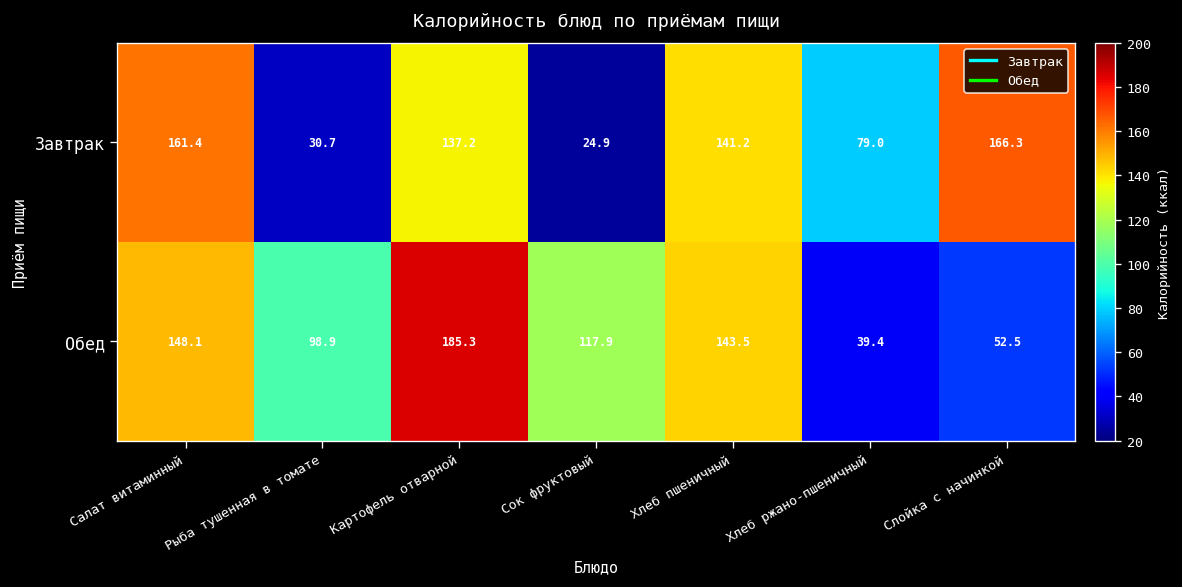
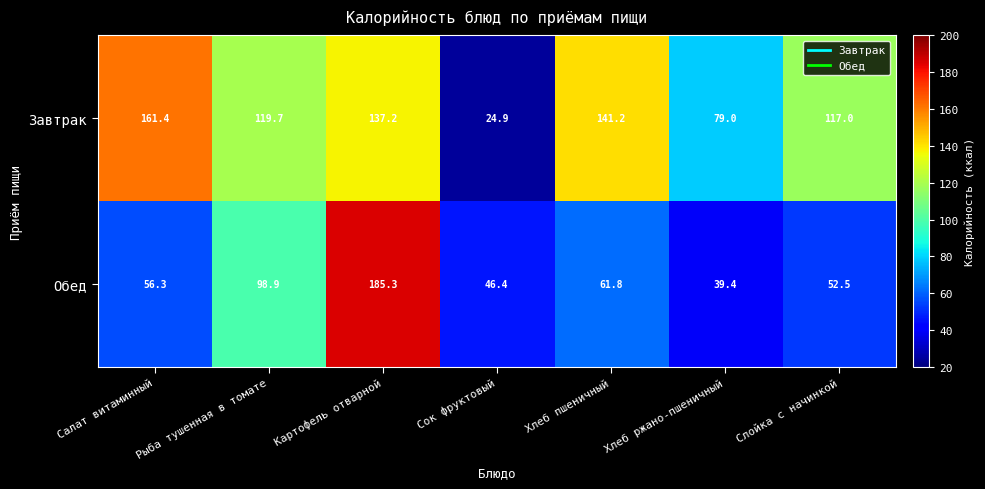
Завтрак, Рыба тушенная в томате: 30.7 -> 119.7
Завтрак, Слойка с начинкой: 166.3 -> 117.0
Обед, Салат витаминный: 148.1 -> 56.3
Обед, Сок фруктовый: 117.9 -> 46.4
Обед, Хлеб пшеничный: 143.5 -> 61.8
